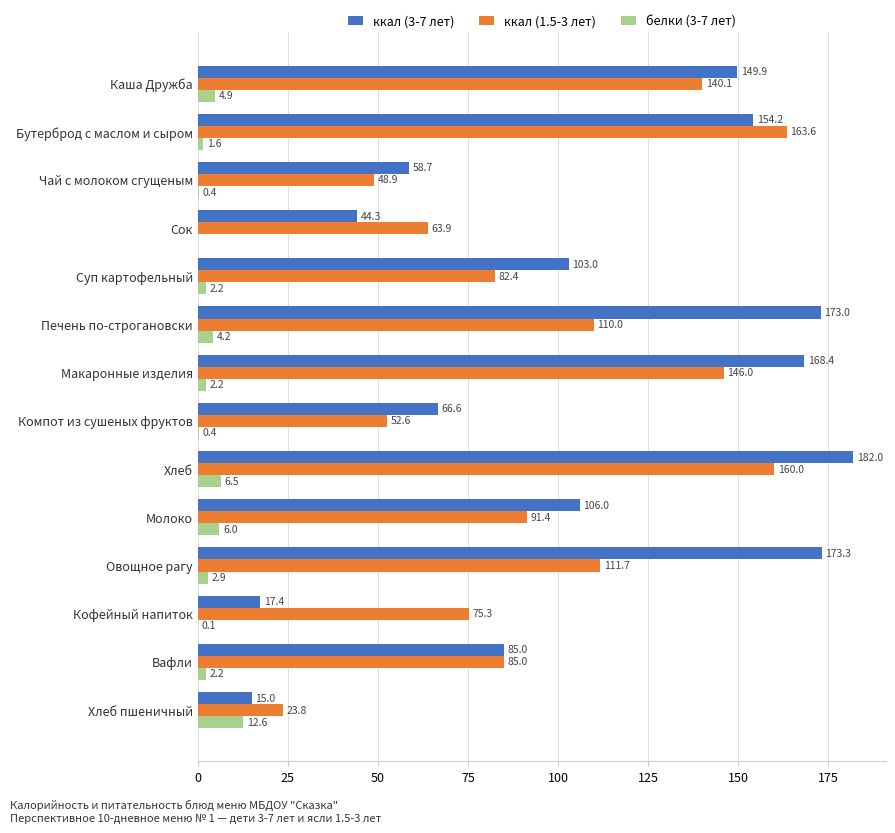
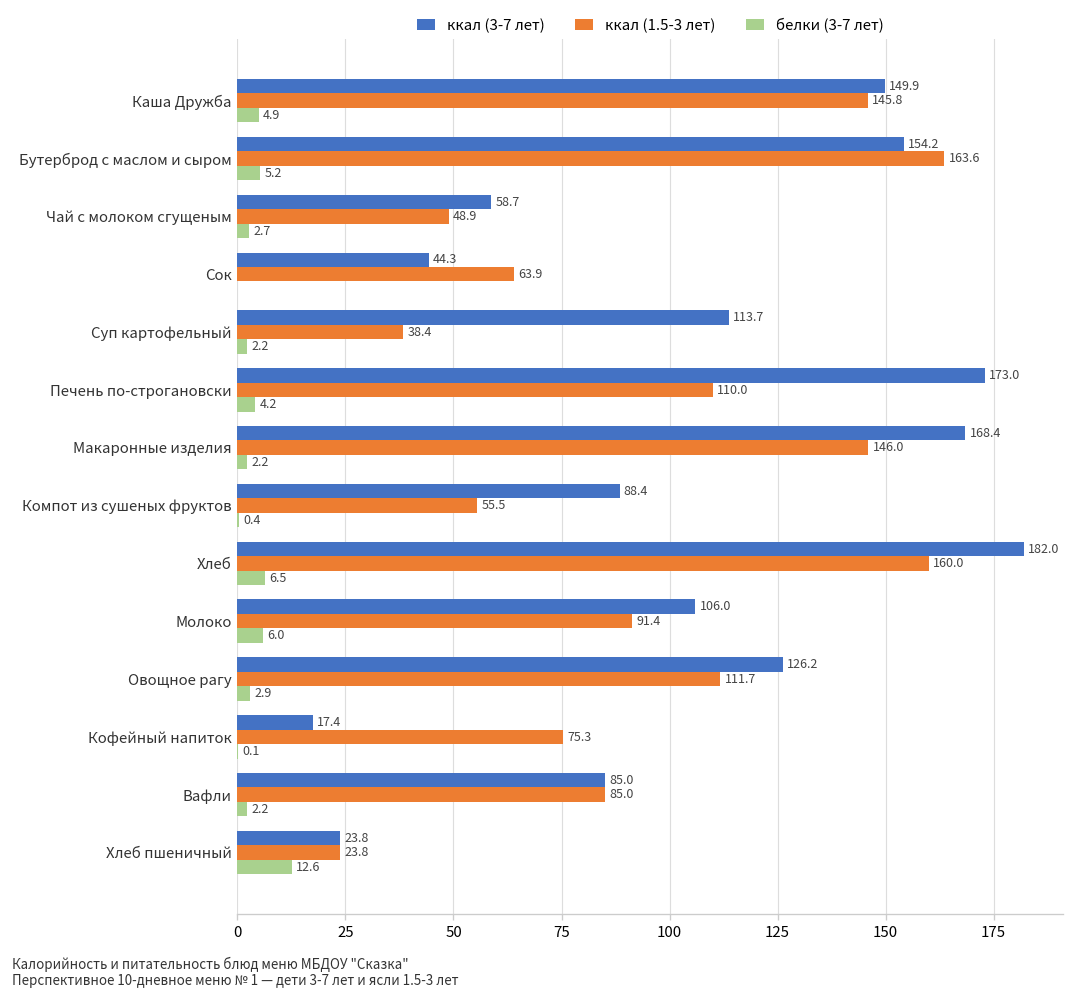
ккал (1.5-3 лет), Каша Дружба: 140.1 -> 145.8
белки (3-7 лет), Бутерброд с маслом и сыром: 1.6 -> 5.2
белки (3-7 лет), Чай с молоком сгущеным: 0.4 -> 2.7
ккал (3-7 лет), Суп картофельный: 103.0 -> 113.7
ккал (1.5-3 лет), Суп картофельный: 82.4 -> 38.4
ккал (3-7 лет), Компот из сушеных фруктов: 66.6 -> 88.4
ккал (1.5-3 лет), Компот из сушеных фруктов: 52.6 -> 55.5
ккал (3-7 лет), Овощное рагу: 173.3 -> 126.2
ккал (3-7 лет), Хлеб пшеничный: 15.0 -> 23.8
